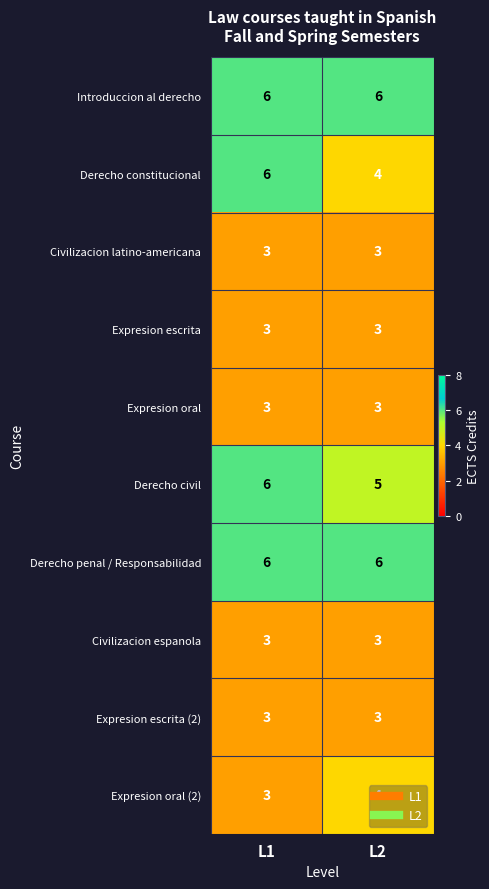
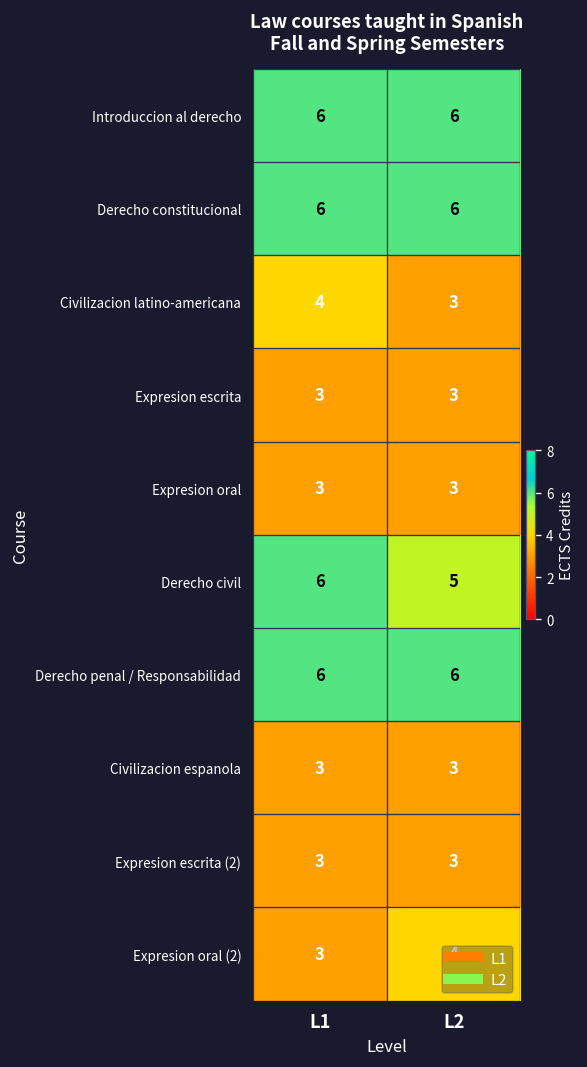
Derecho constitucional, L2: 4 -> 6
Civilizacion latino-americana, L1: 3 -> 4
